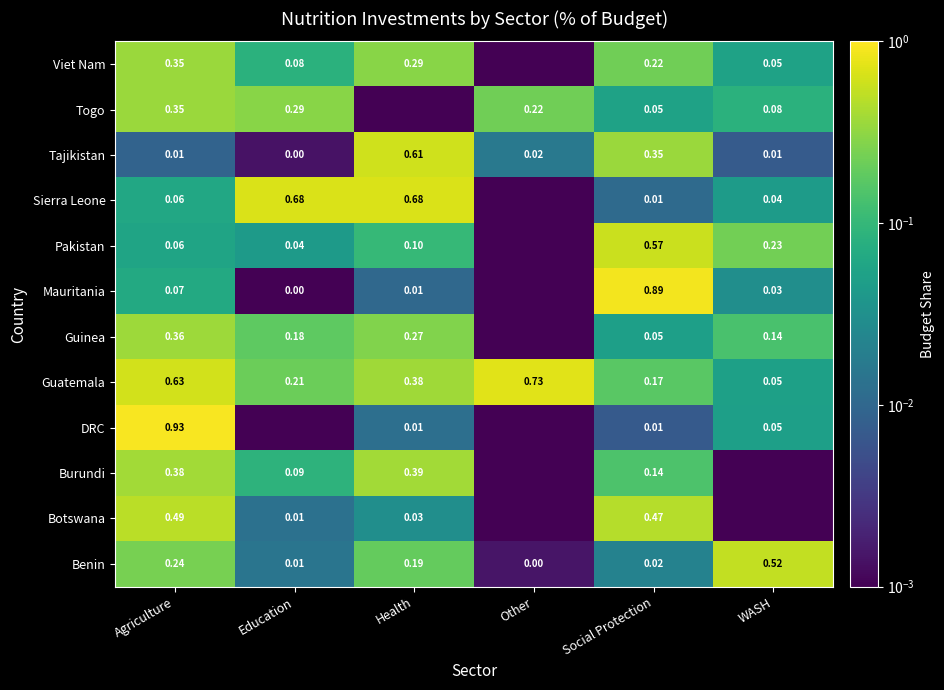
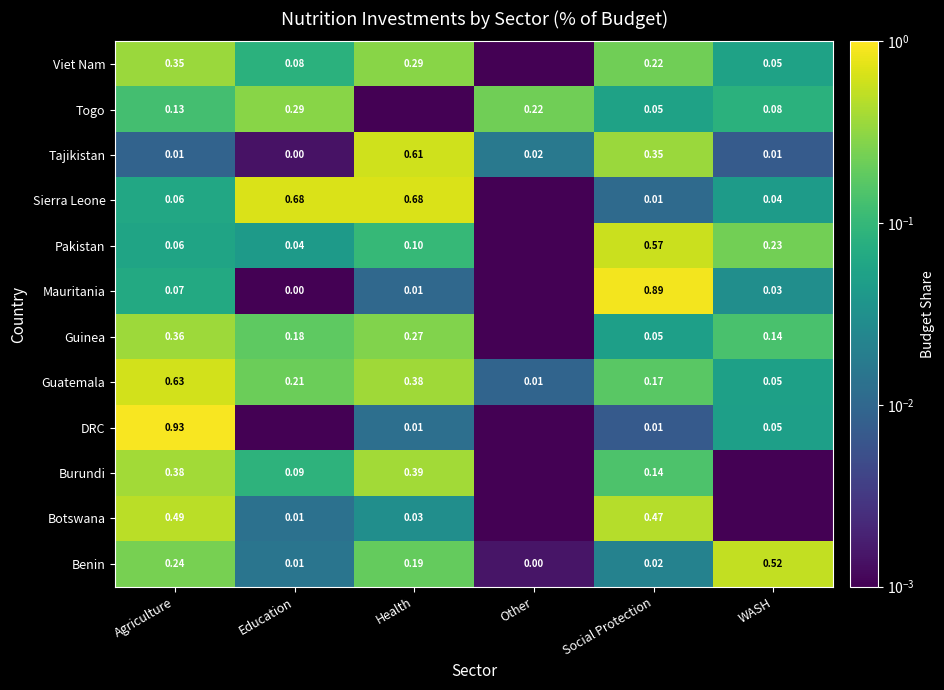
Togo, Agriculture: 0.35 -> 0.13
Guatemala, Other: 0.73 -> 0.01
